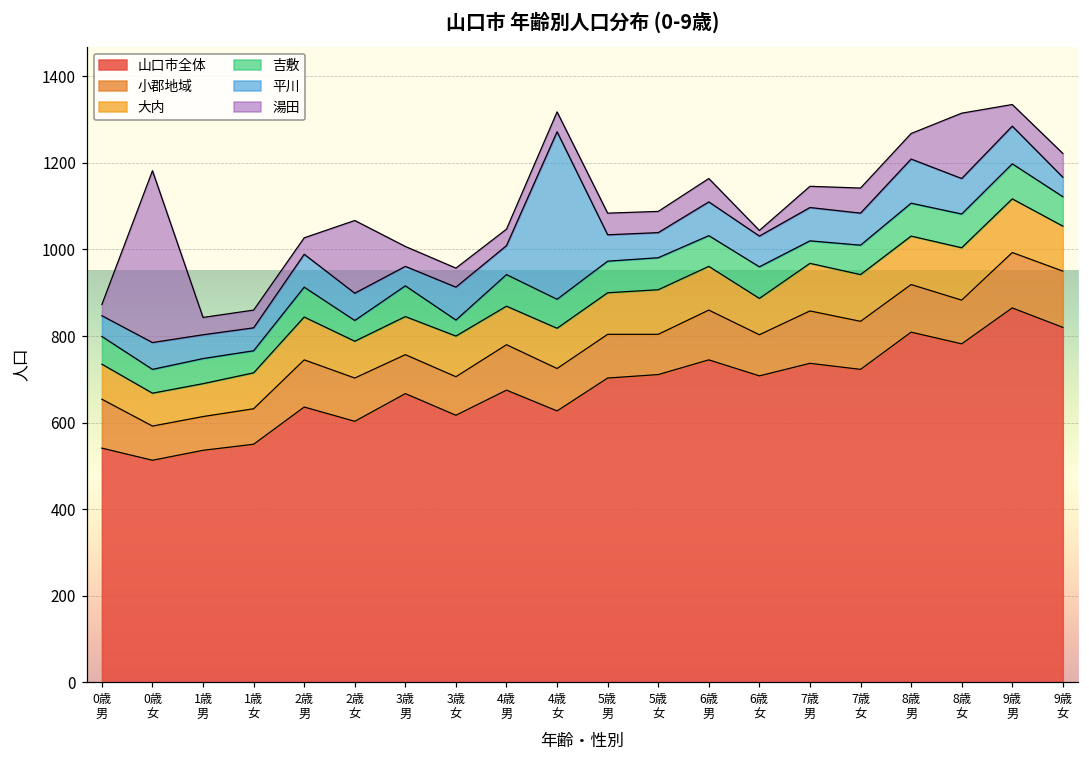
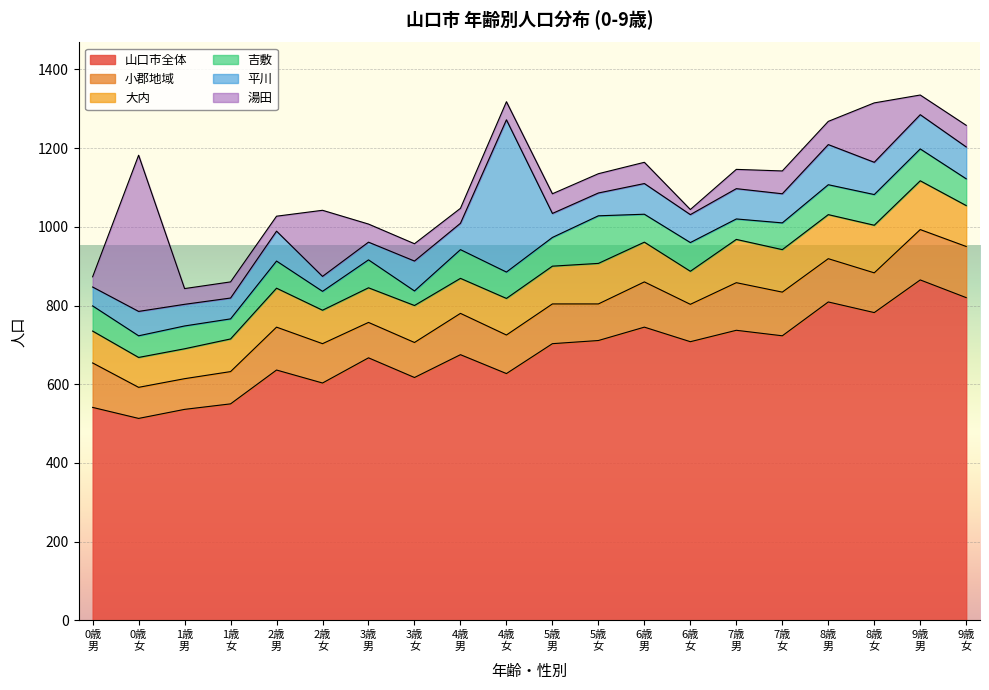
平川, 2歳 女: 60 -> 40
吉敷, 5歳 女: 70 -> 120
平川, 9歳 女: 50 -> 80
